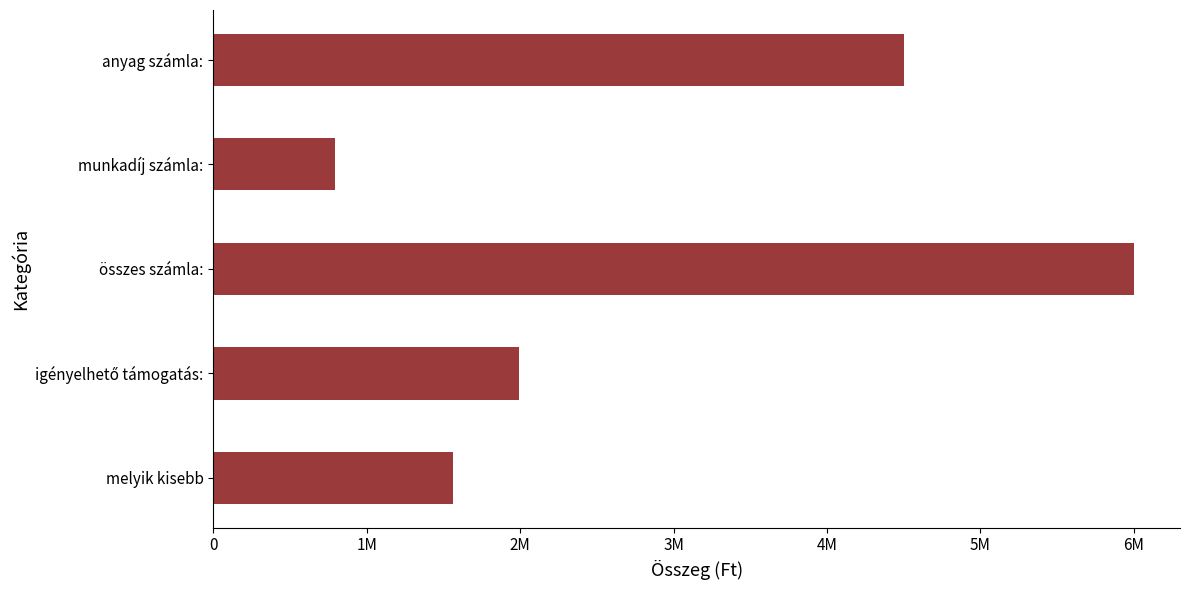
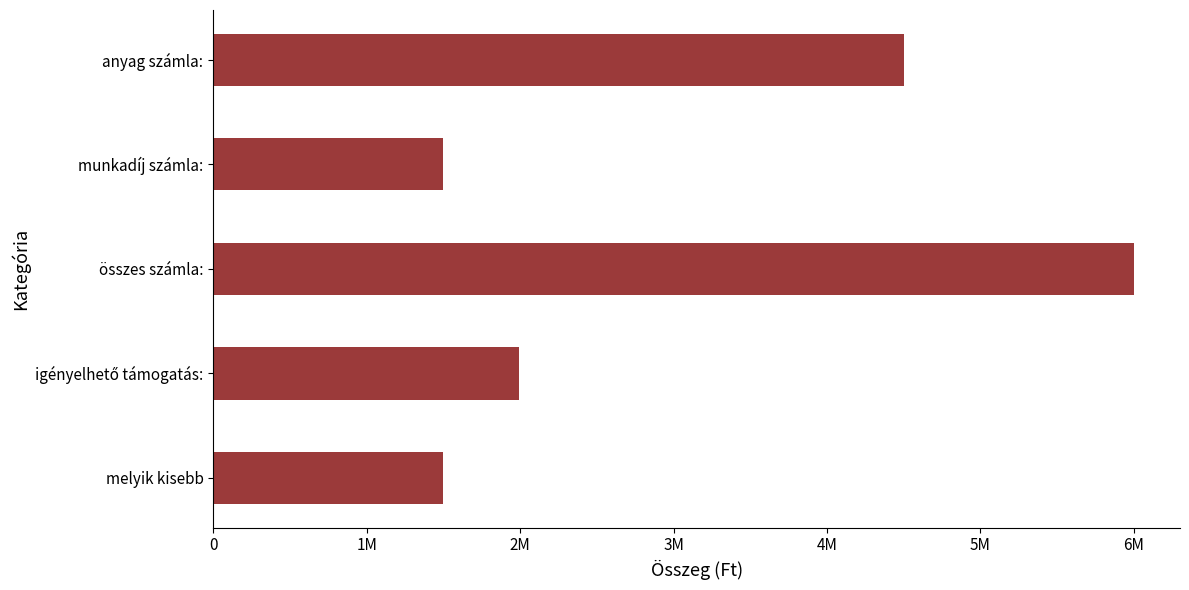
munkadíj számla:: 790000 -> 1500000
melyik kisebb: 1570000 -> 1500000
